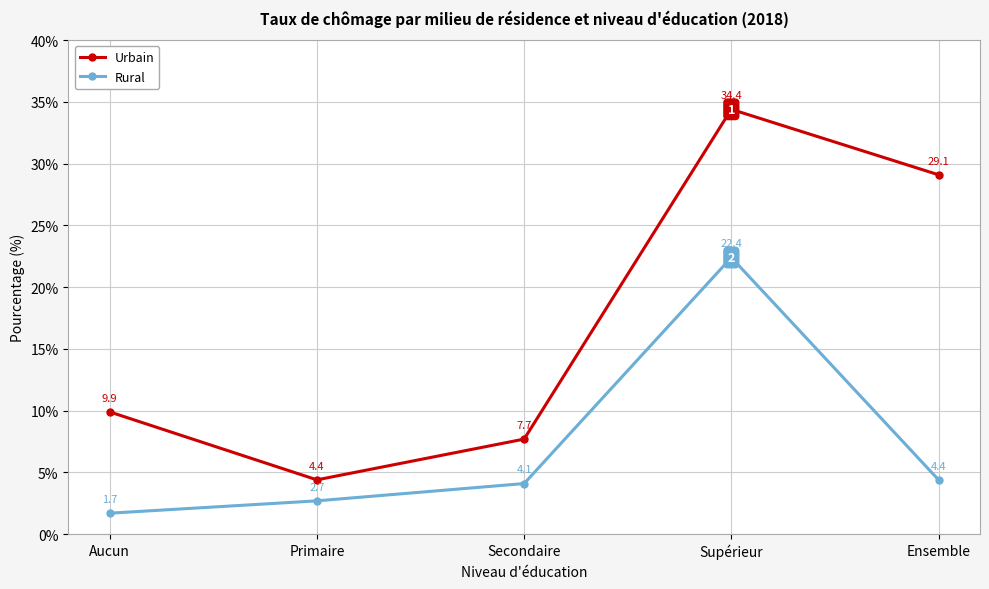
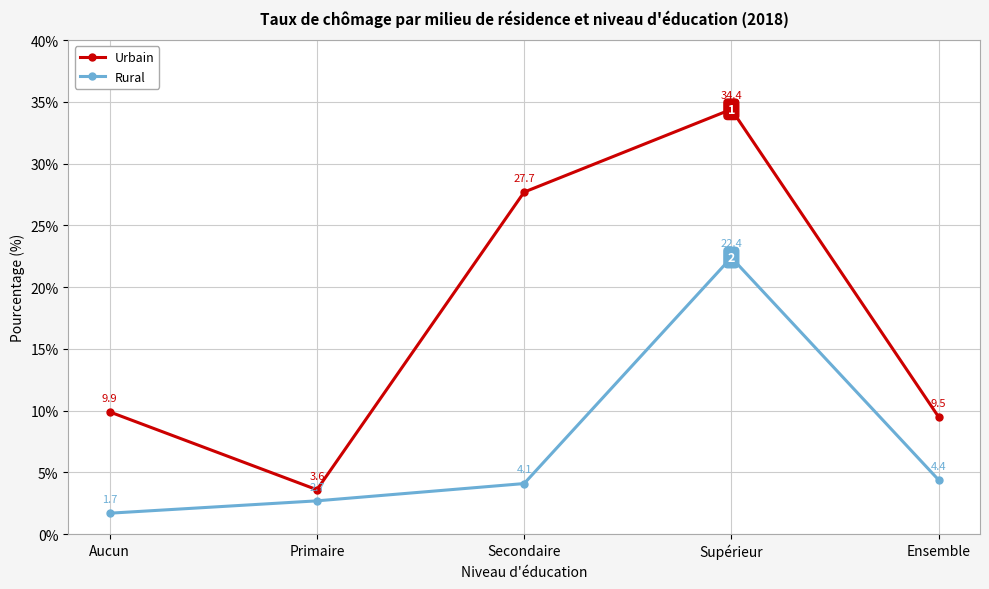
Urbain, Primaire: 4.4 -> 3.6
Urbain, Secondaire: 7.7 -> 27.7
Urbain, Ensemble: 29.1 -> 9.5
